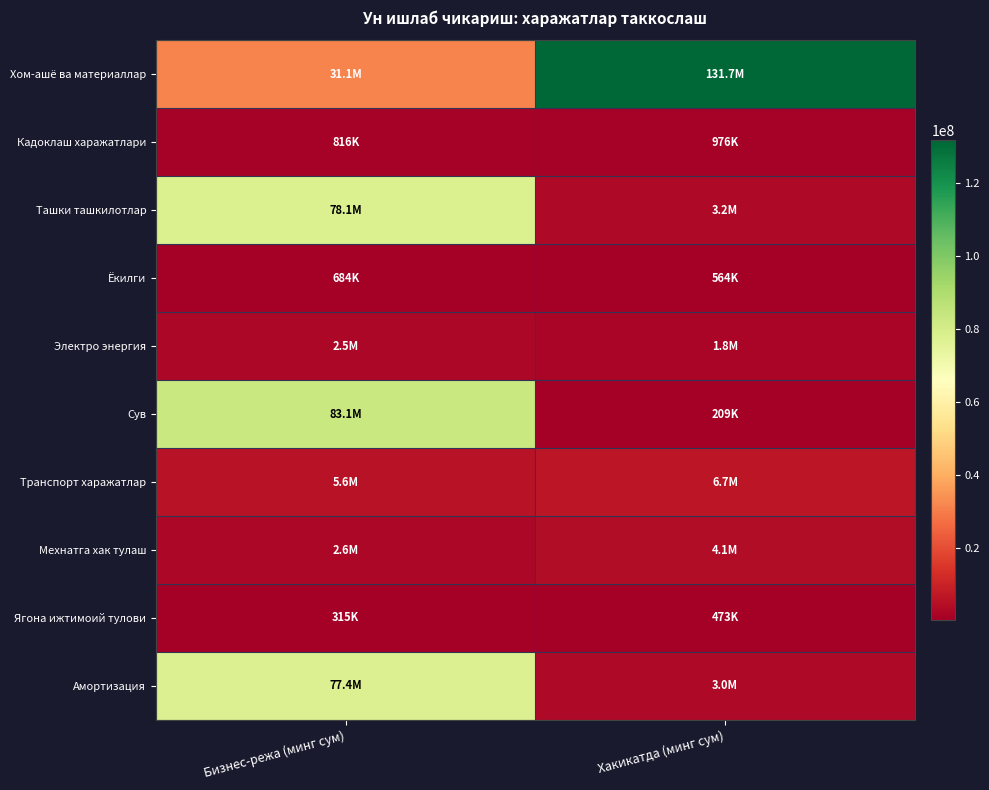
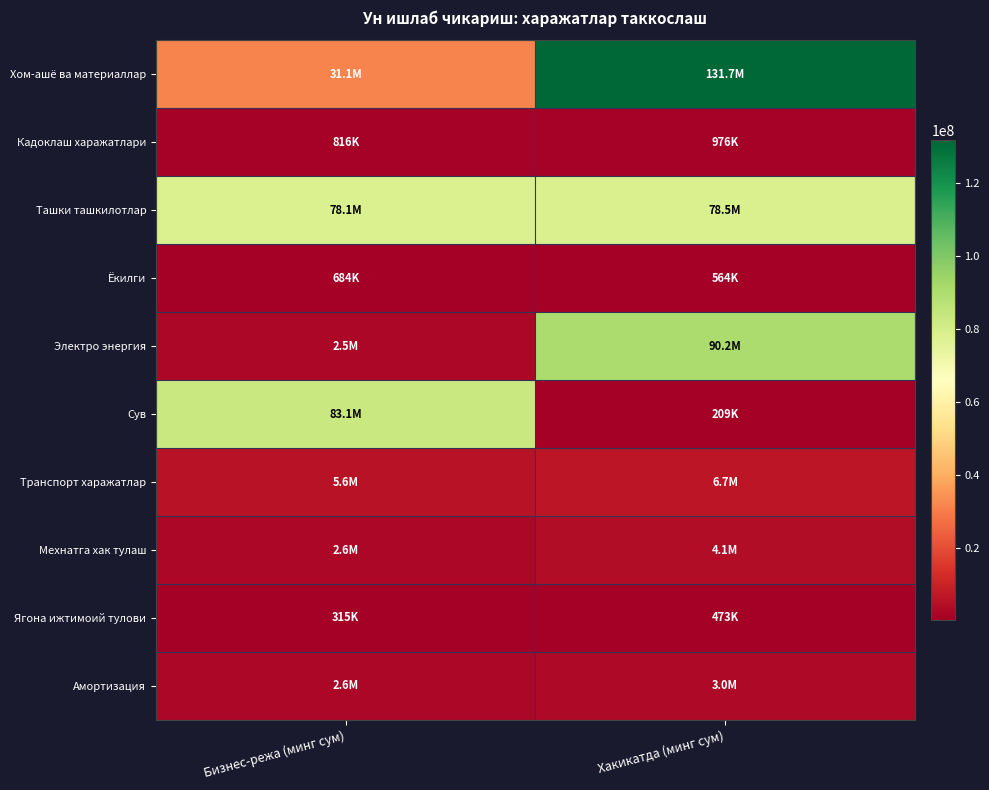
Ташки ташкилотлар, Хакикатда (минг сум): 3.2M -> 78.5M
Электро энергия, Хакикатда (минг сум): 1.8M -> 90.2M
Амортизация, Бизнес-режа (минг сум): 77.4M -> 2.6M
